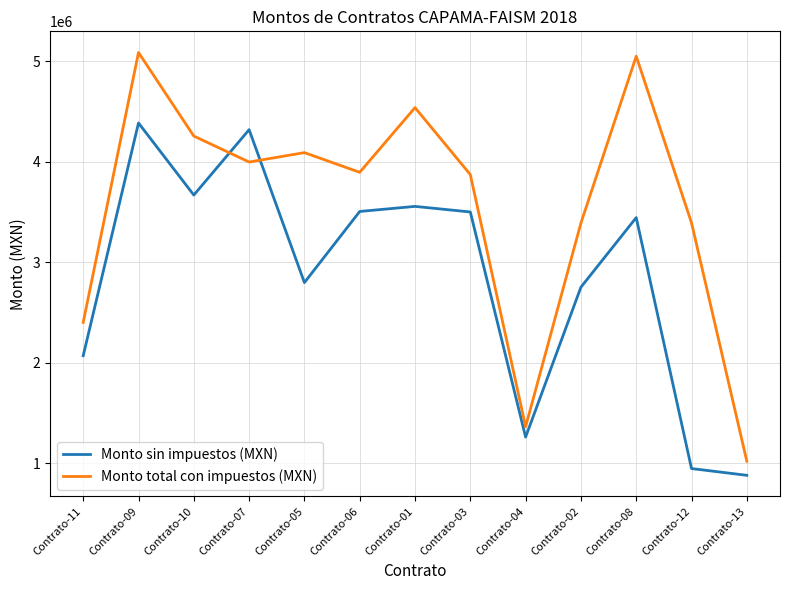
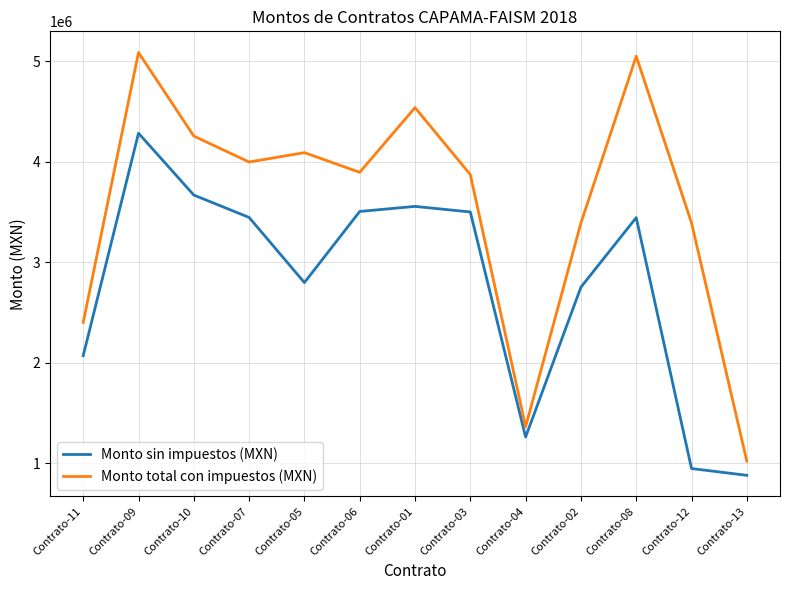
Monto sin impuestos (MXN), Contrato-09: 4390000 -> 4280000
Monto sin impuestos (MXN), Contrato-07: 4320000 -> 3450000
